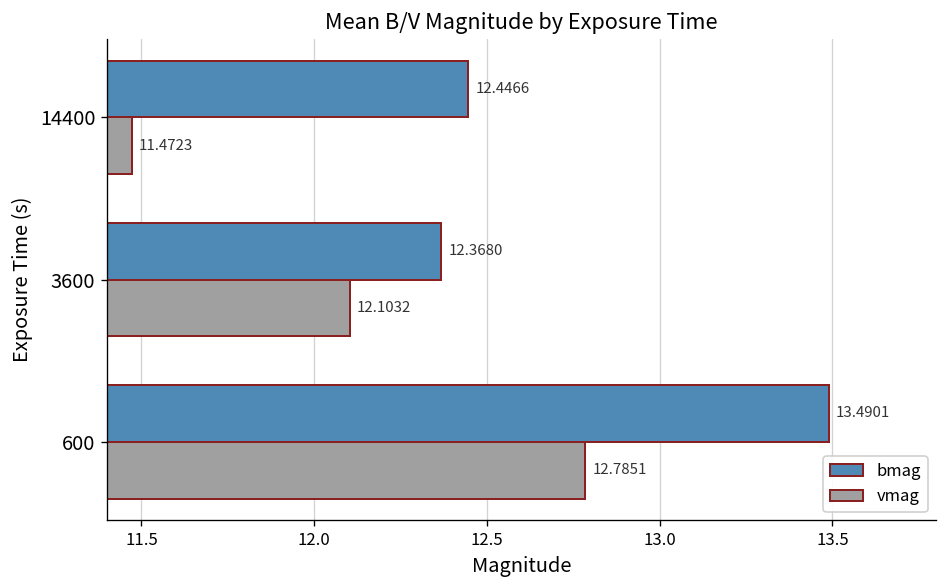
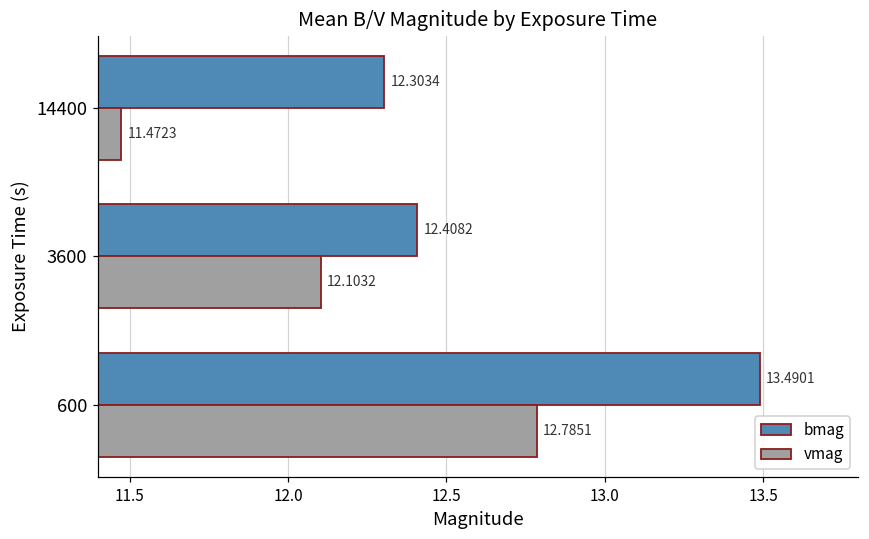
bmag, 14400: 12.4466 -> 12.3034
bmag, 3600: 12.3680 -> 12.4082
